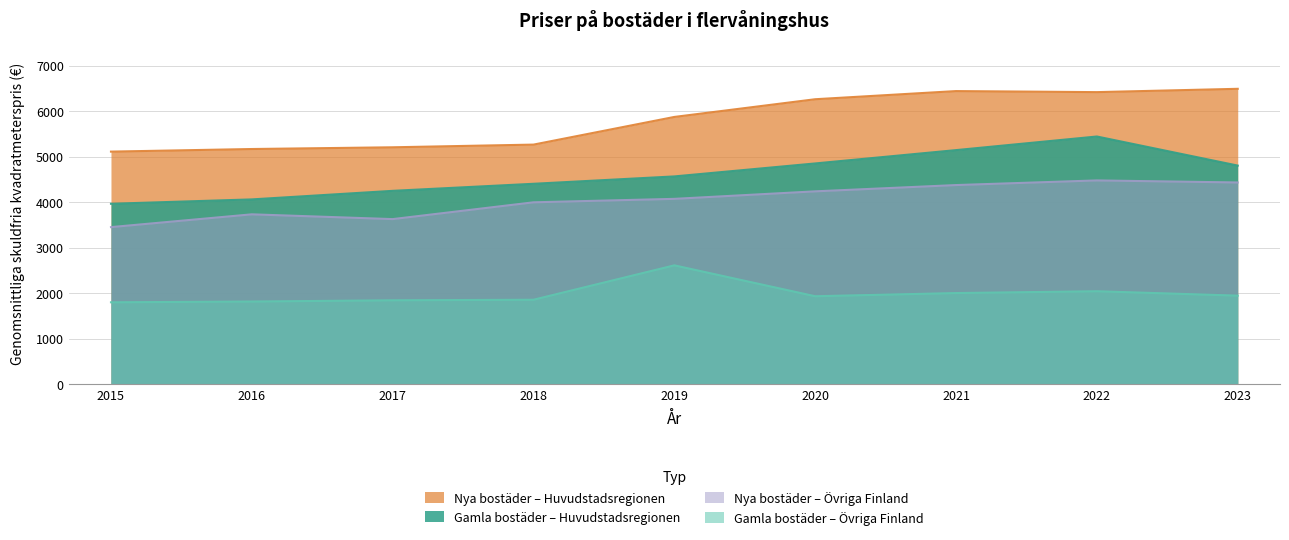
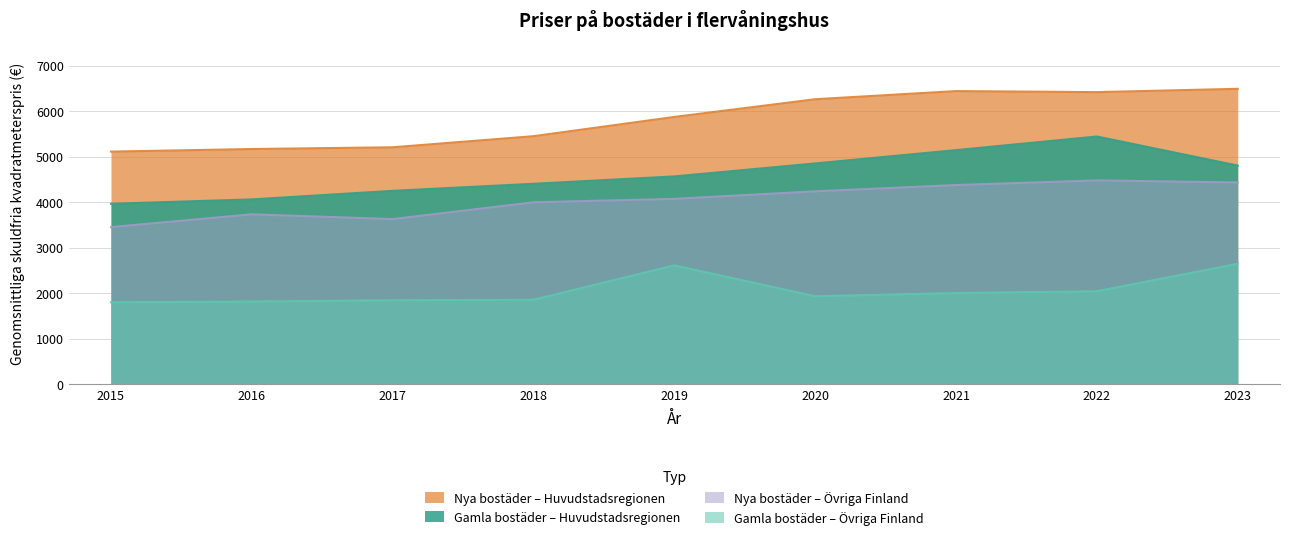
Nya bostäder – Huvudstadsregionen, 2018: 5300 -> 5500
Gamla bostäder – Övriga Finland, 2023: 1900 -> 2600
